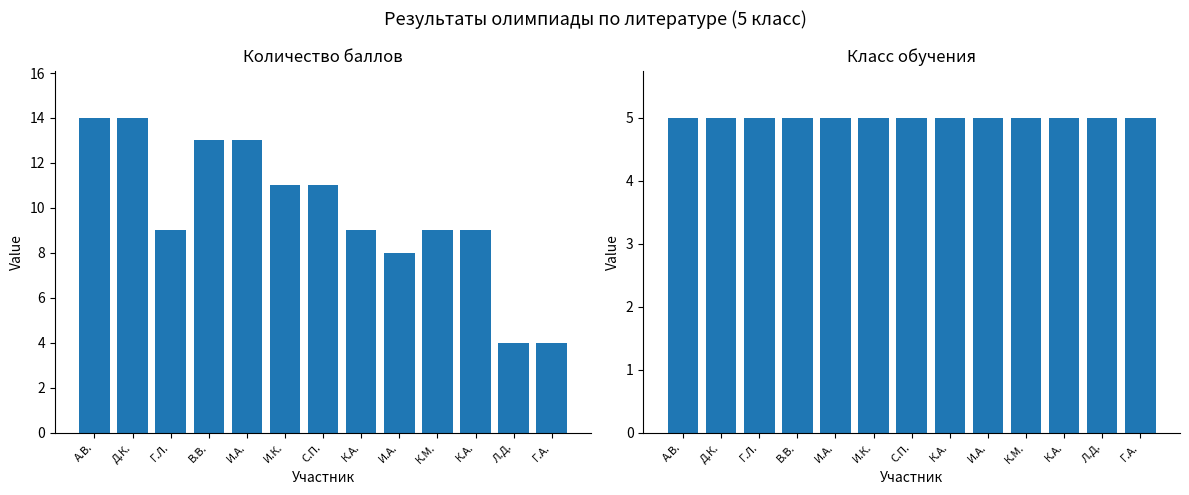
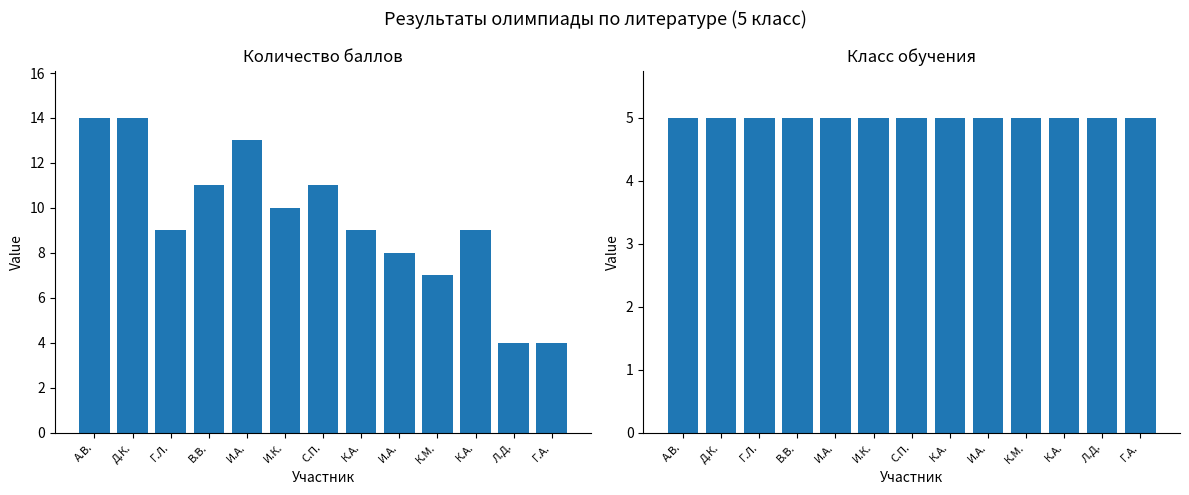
Количество баллов, В.В.: 13 -> 11
Количество баллов, И.К.: 11 -> 10
Количество баллов, К.М.: 9 -> 7
